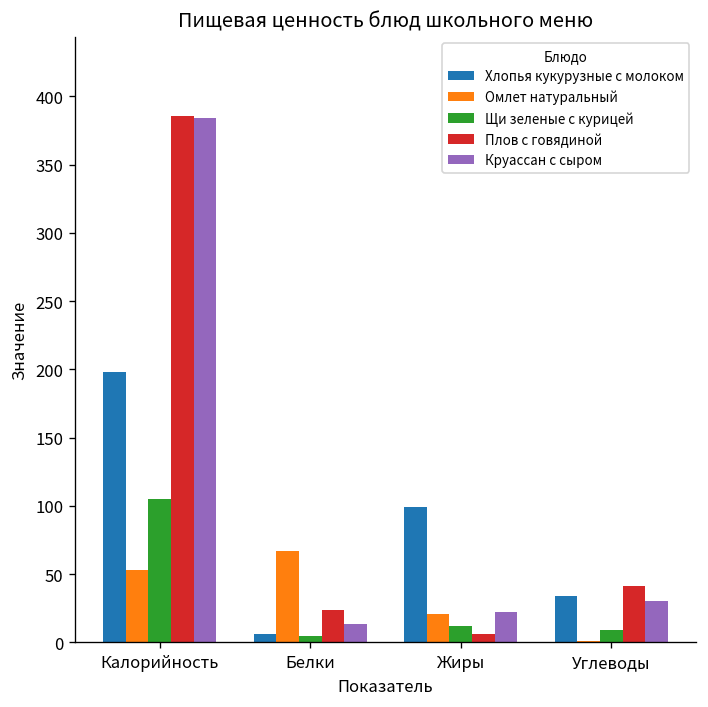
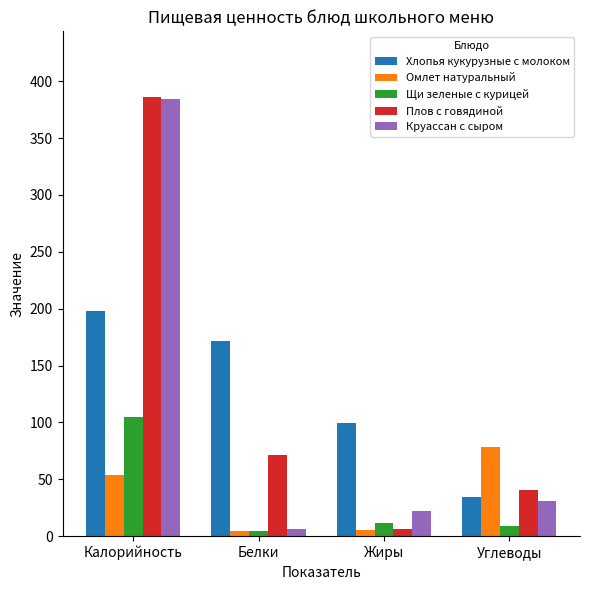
Хлопья кукурузные с молоком, Белки: 6 -> 172
Омлет натуральный, Белки: 67 -> 5
Плов с говядиной, Белки: 24 -> 72
Круассан с сыром, Белки: 13 -> 6
Омлет натуральный, Жиры: 21 -> 6
Омлет натуральный, Углеводы: 1 -> 79
